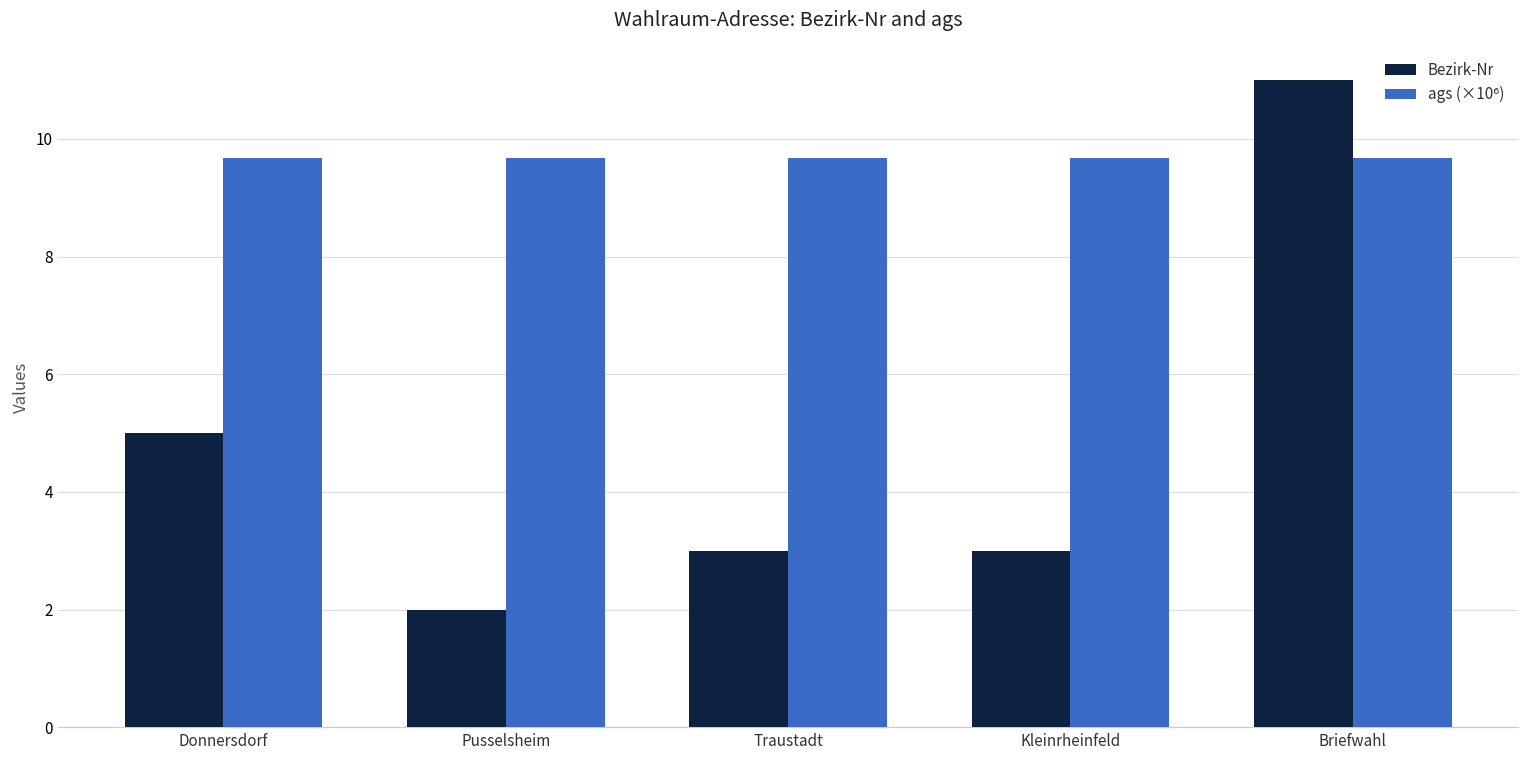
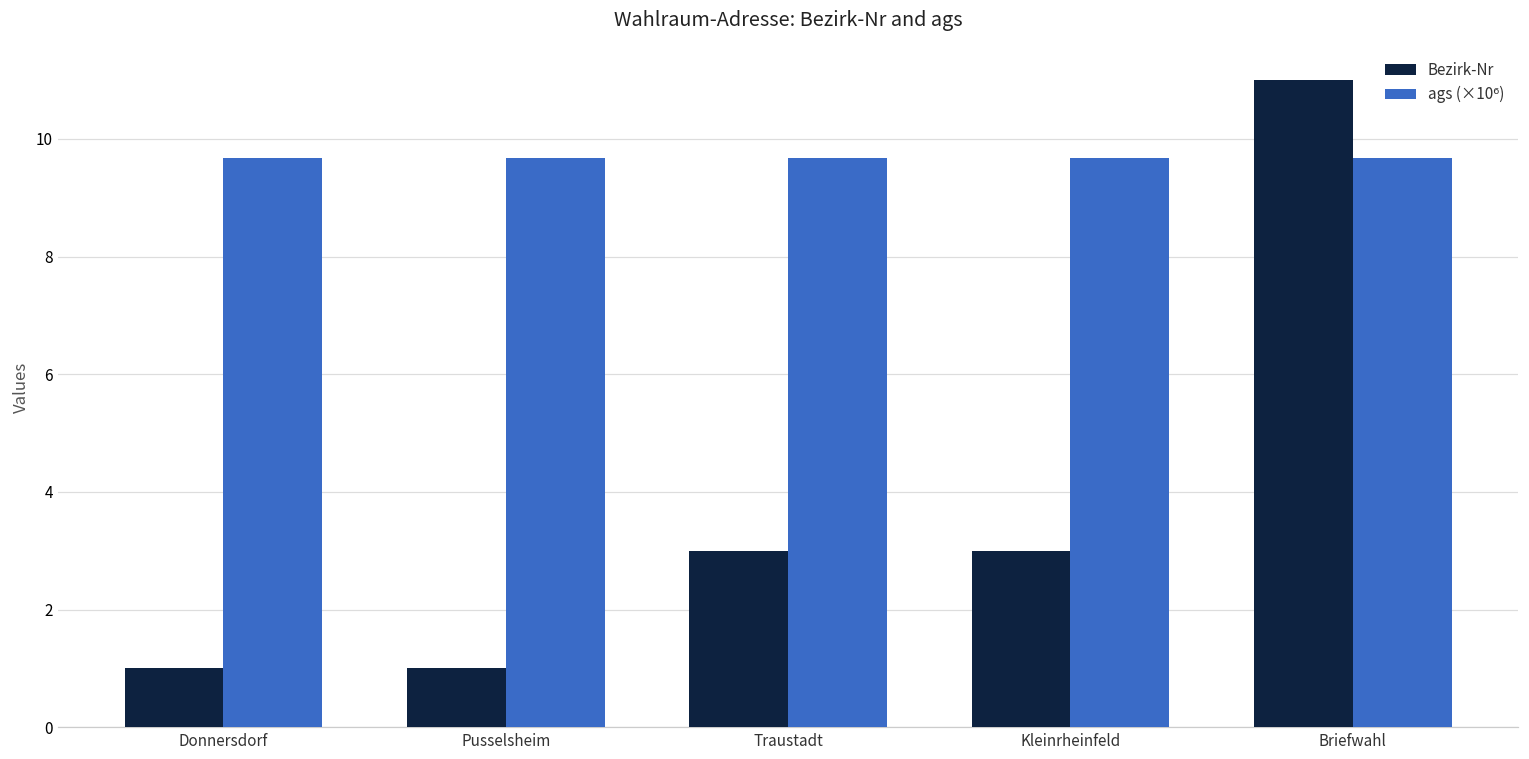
Bezirk-Nr, Donnersdorf: 5 -> 1
Bezirk-Nr, Pusselsheim: 2 -> 1
